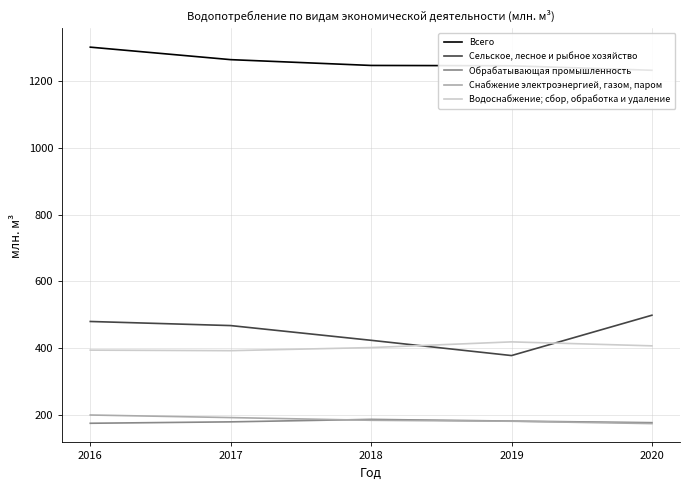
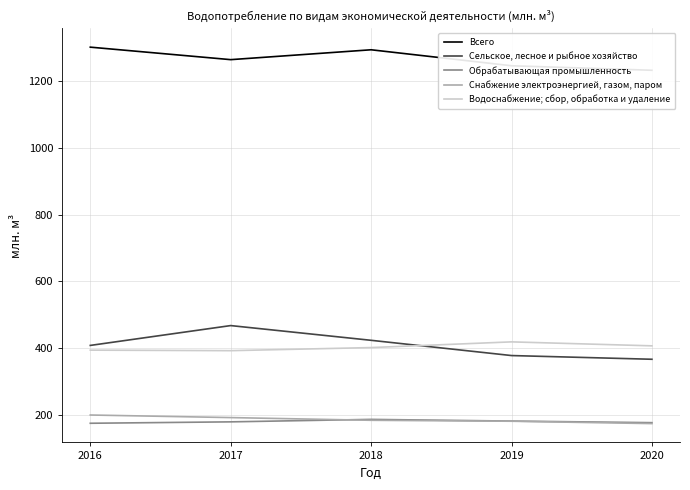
Сельское, лесное и рыбное хозяйство, 2016: 480 -> 410
Всего, 2018: 1250 -> 1290
Сельское, лесное и рыбное хозяйство, 2020: 500 -> 370
